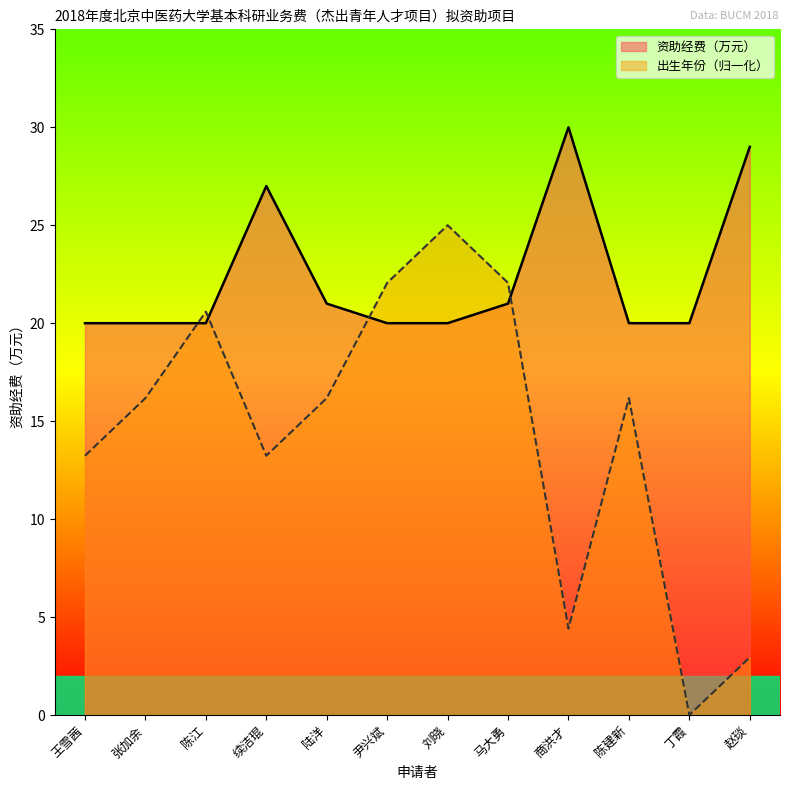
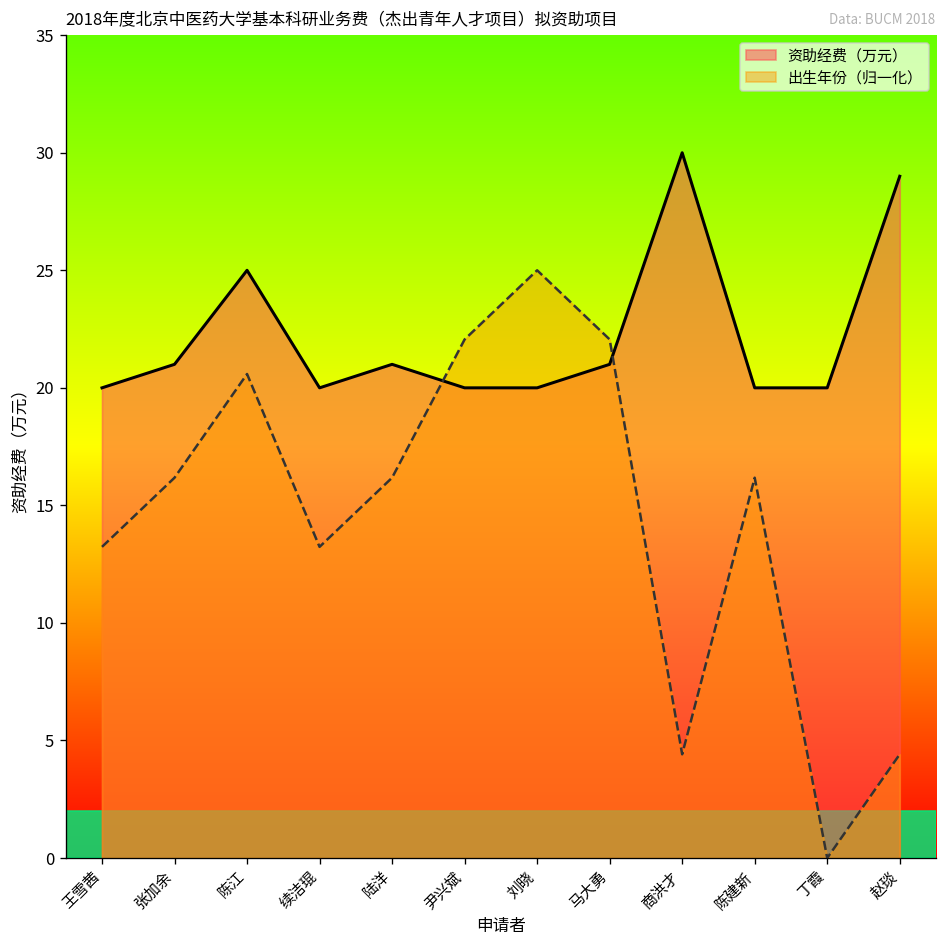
资助经费（万元）, 张加余: 20 -> 21
资助经费（万元）, 陈江: 20 -> 25
资助经费（万元）, 续洁琨: 27 -> 20
出生年份（归一化）, 赵琰: 2.9 -> 4.4
